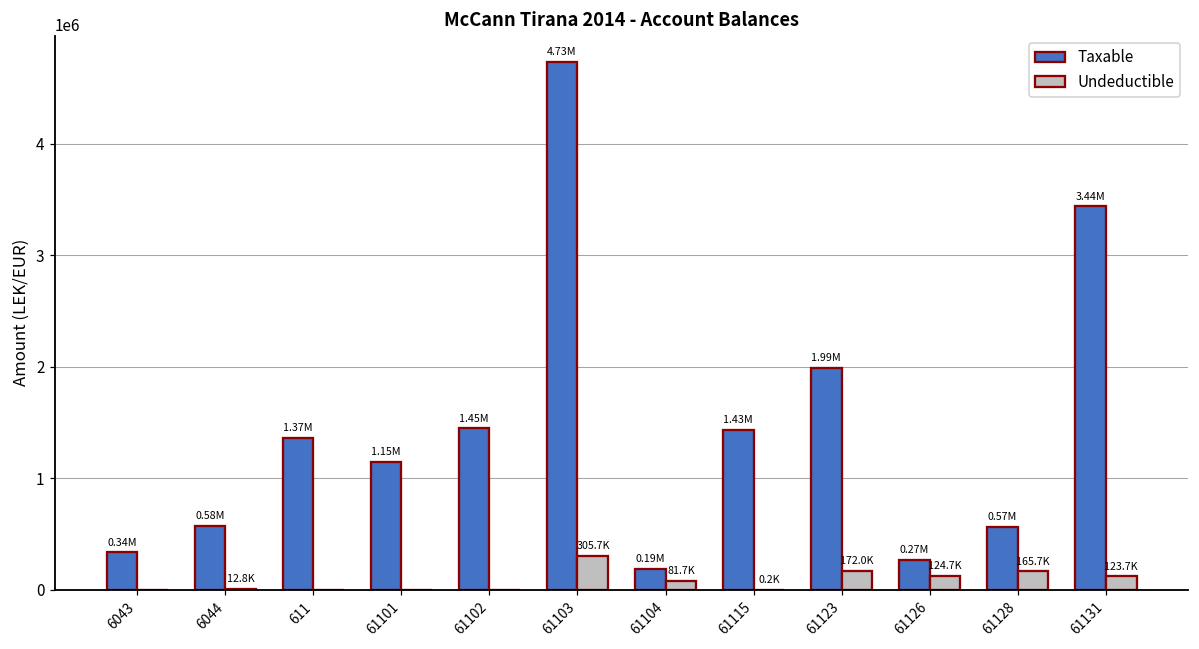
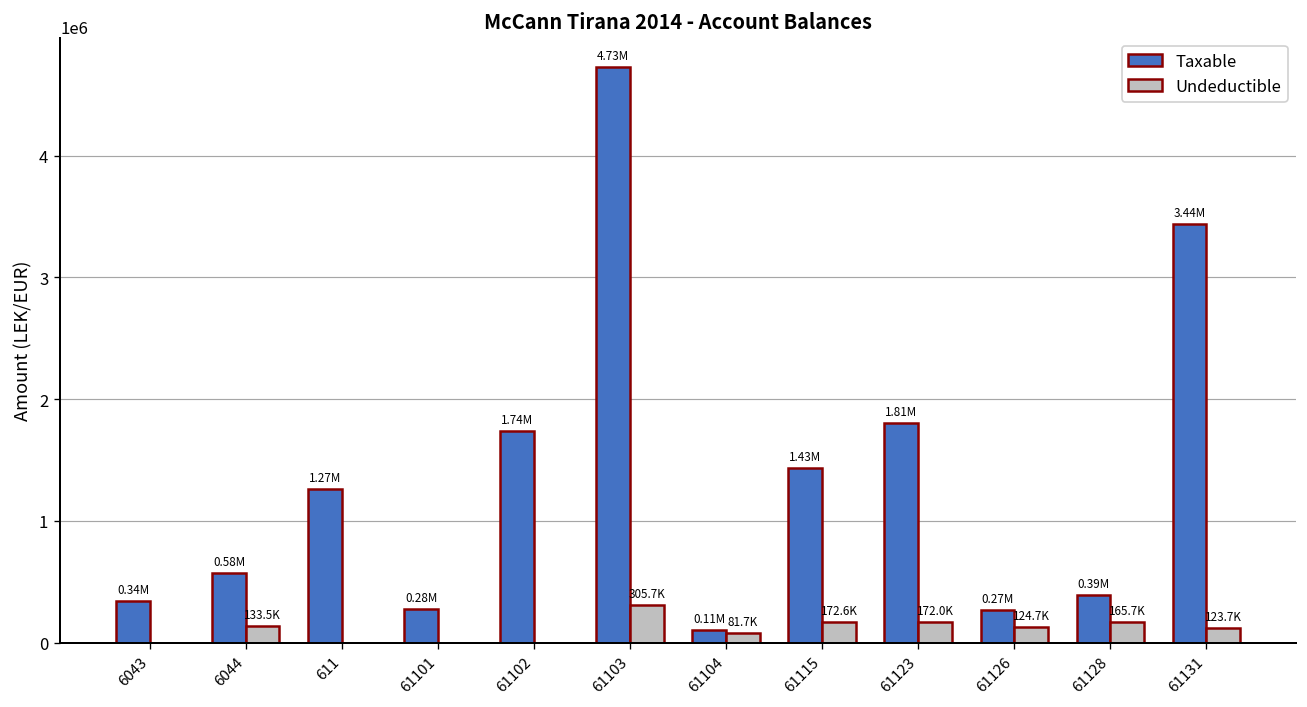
Undeductible, 6044: 12.8K -> 133.5K
Taxable, 611: 1.37M -> 1.27M
Taxable, 61101: 1.15M -> 0.28M
Taxable, 61102: 1.45M -> 1.74M
Taxable, 61104: 0.19M -> 0.11M
Undeductible, 61115: 0.2K -> 172.6K
Taxable, 61123: 1.99M -> 1.81M
Taxable, 61128: 0.57M -> 0.39M
